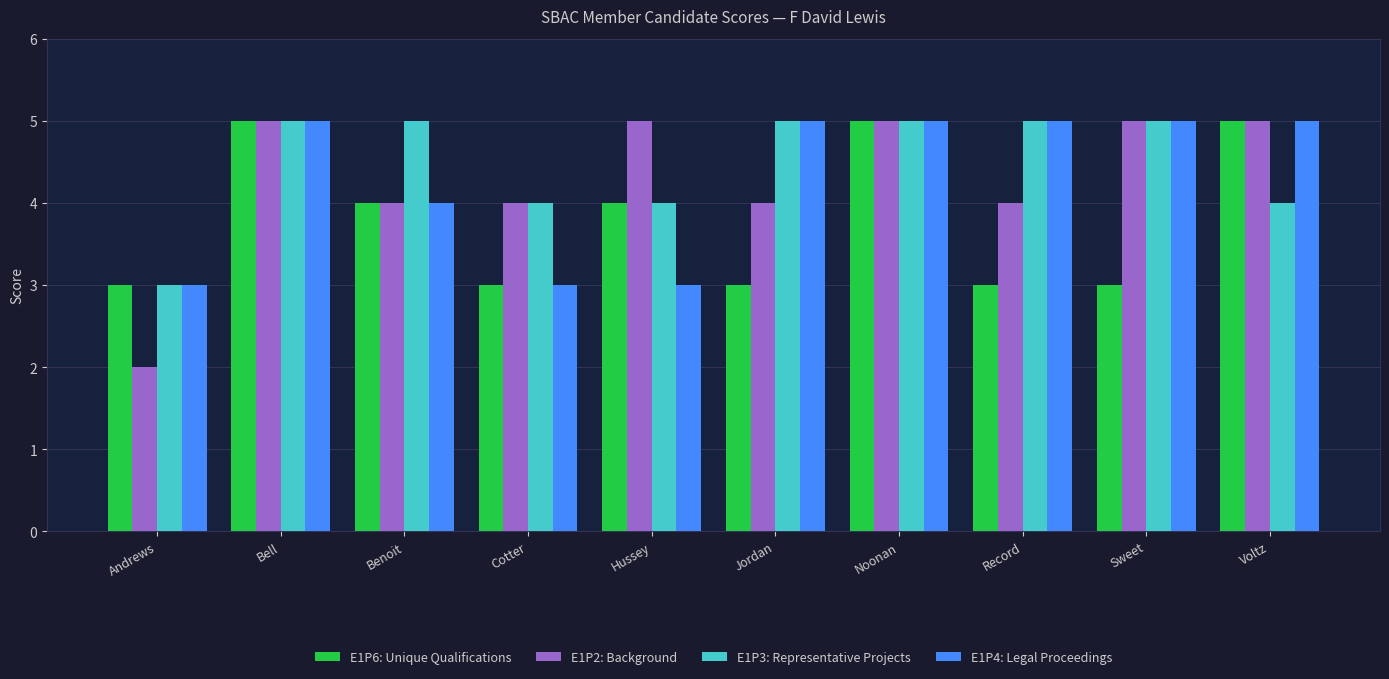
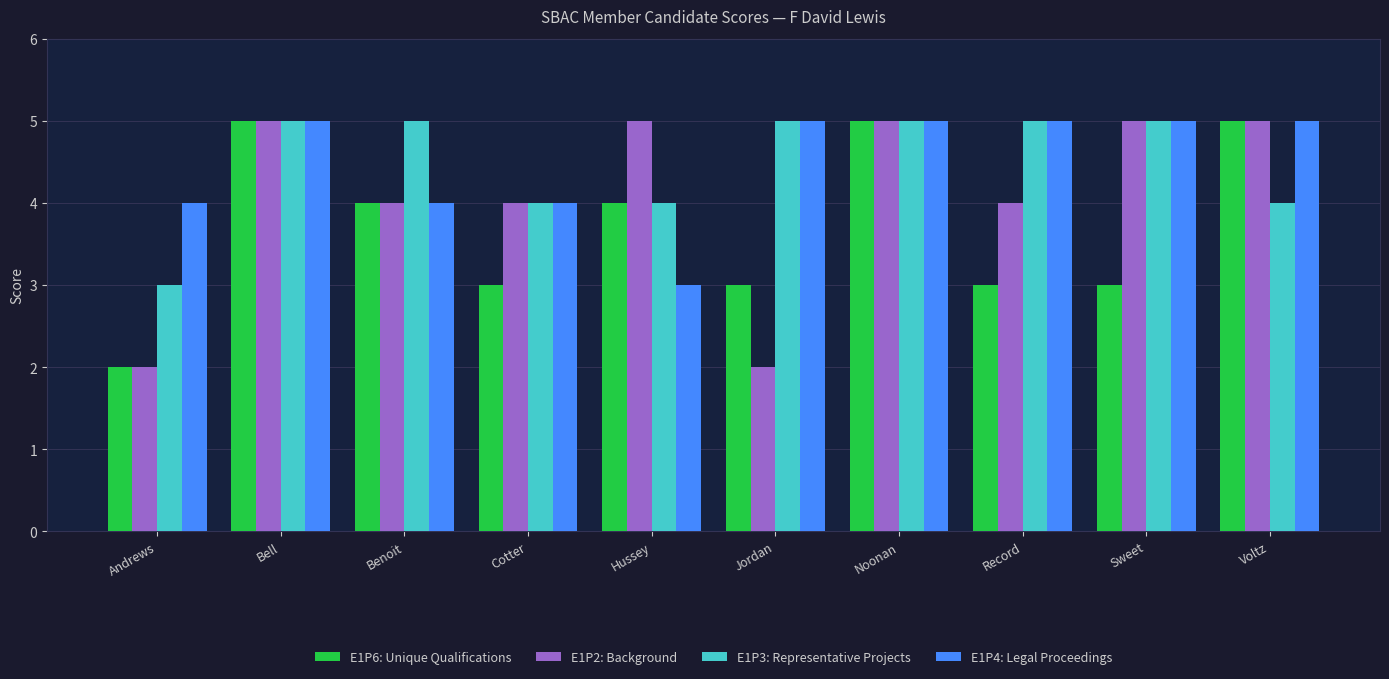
E1P6: Unique Qualifications, Andrews: 3 -> 2
E1P4: Legal Proceedings, Andrews: 3 -> 4
E1P4: Legal Proceedings, Cotter: 3 -> 4
E1P2: Background, Jordan: 4 -> 2
